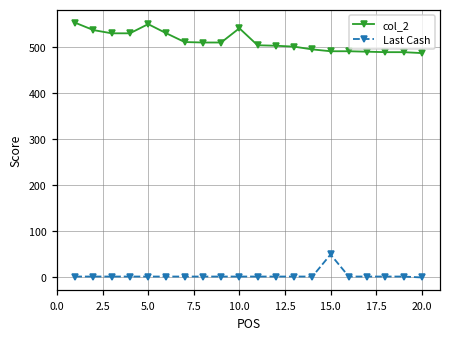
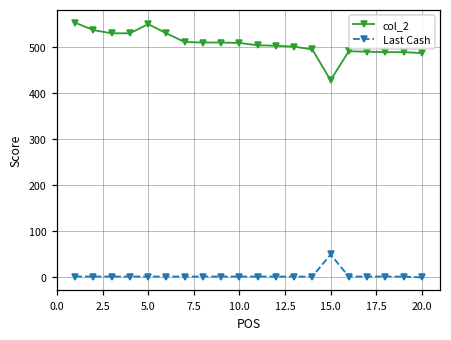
col_2, 10.0: 540 -> 510
col_2, 15.0: 490 -> 430
